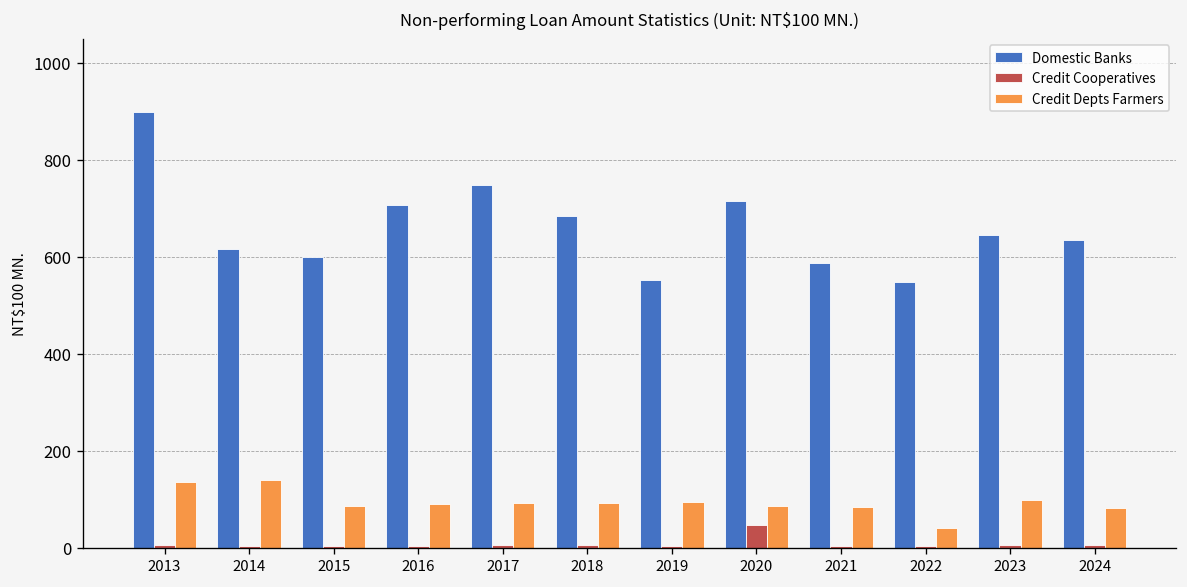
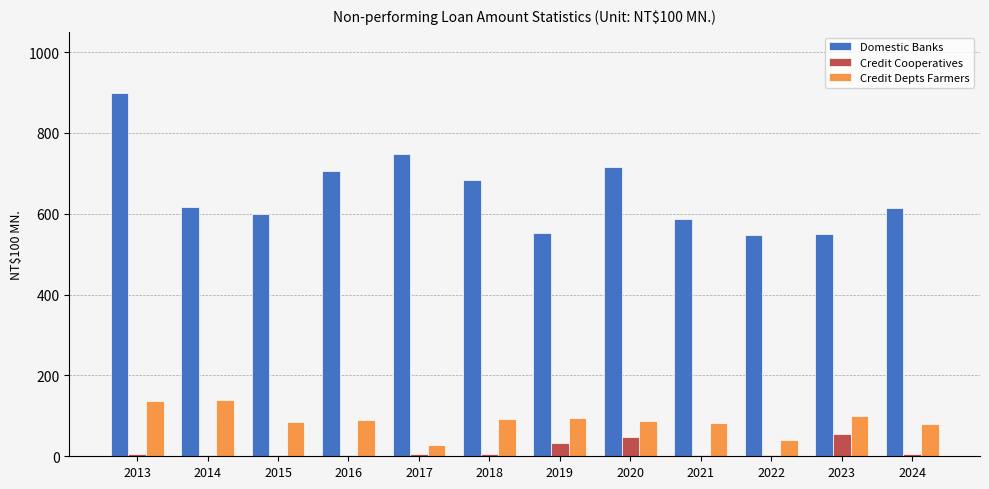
Credit Depts Farmers, 2017: 90 -> 30
Credit Cooperatives, 2019: 0 -> 30
Domestic Banks, 2023: 640 -> 550
Credit Cooperatives, 2023: 10 -> 50
Domestic Banks, 2024: 640 -> 610
